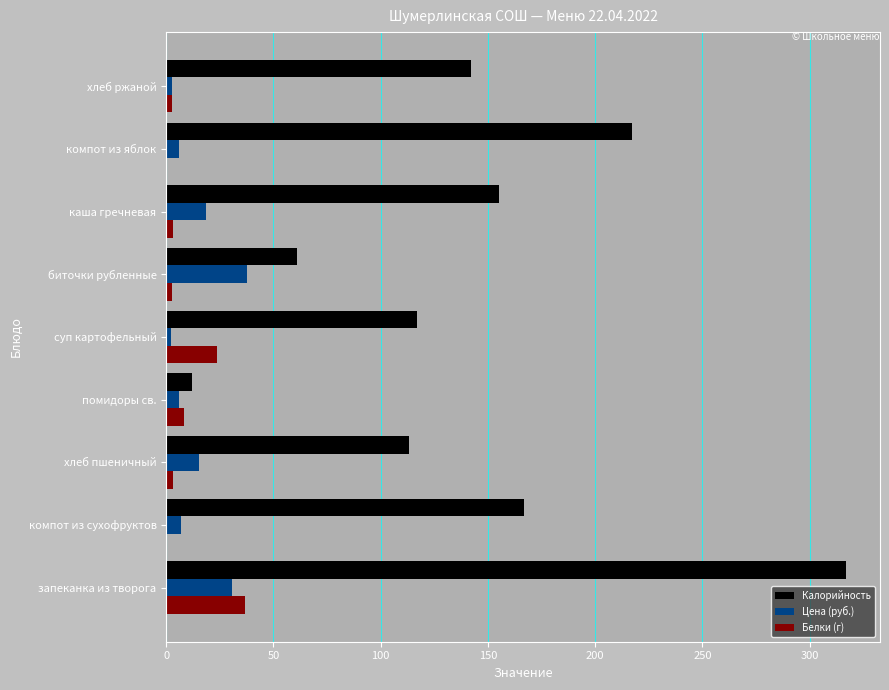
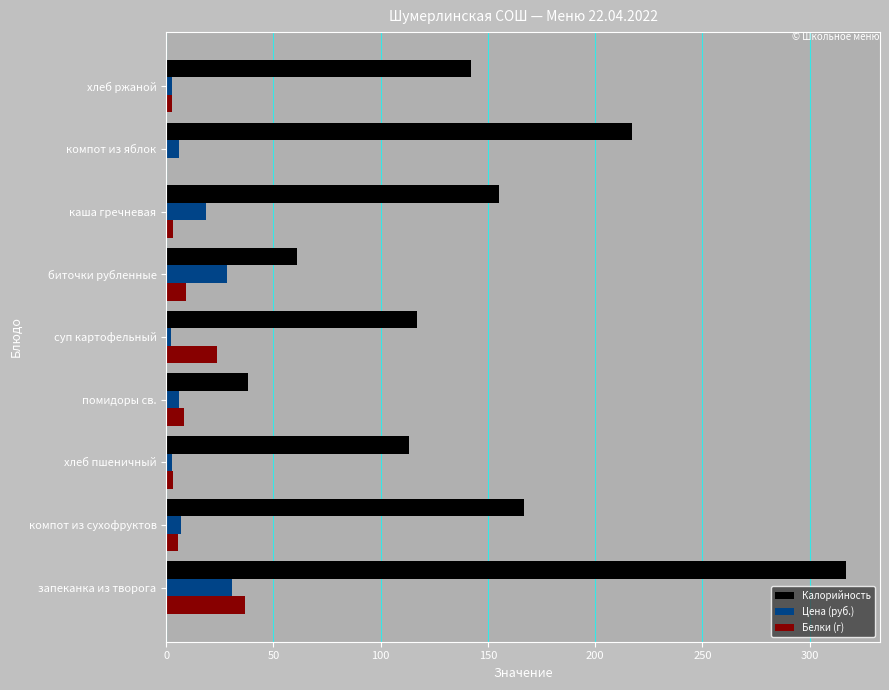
Цена (руб.), биточки рубленные: 38 -> 28
Белки (г), биточки рубленные: 3 -> 9
Калорийность, помидоры св.: 12 -> 38
Цена (руб.), хлеб пшеничный: 15 -> 3
Белки (г), компот из сухофруктов: 0 -> 5
